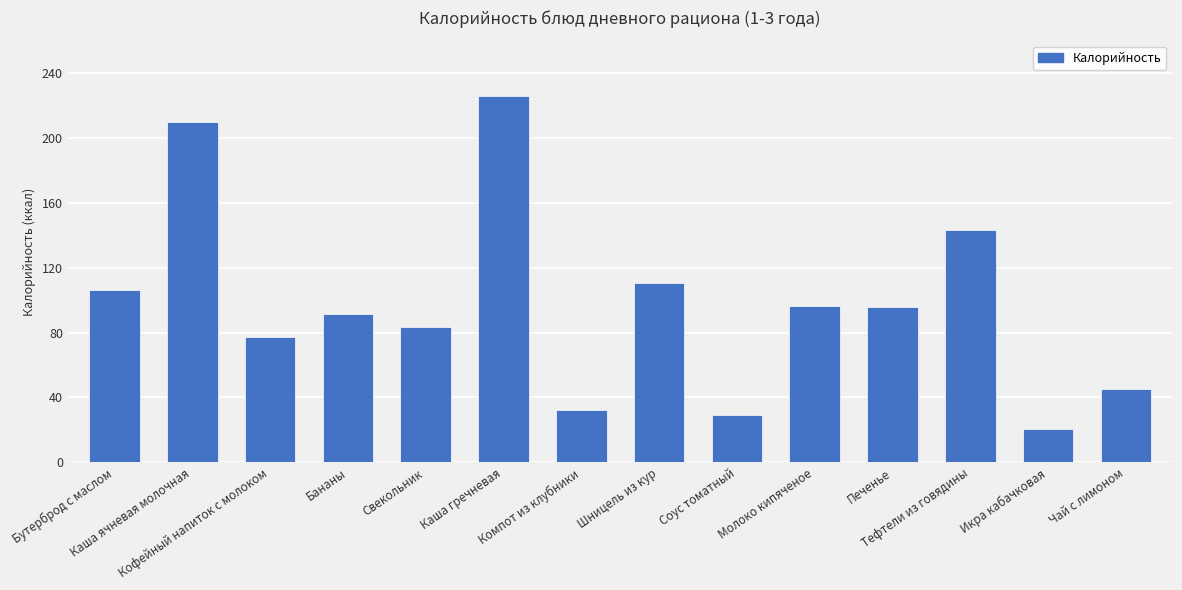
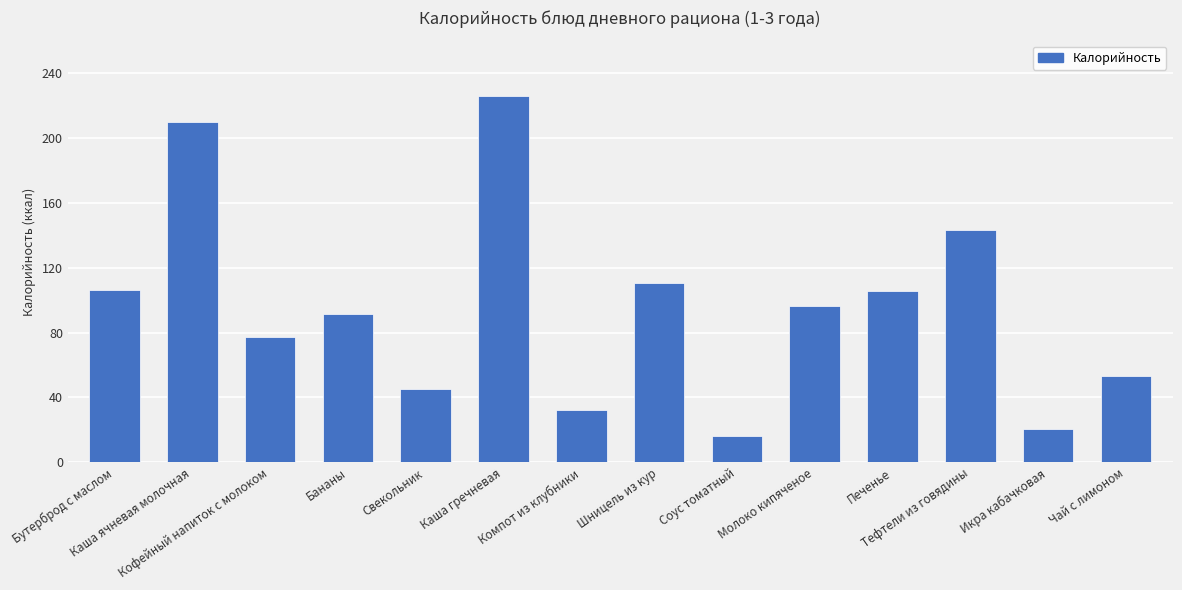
Свекольник: 83 -> 45
Соус томатный: 29 -> 17
Печенье: 96 -> 106
Чай с лимоном: 45 -> 53
